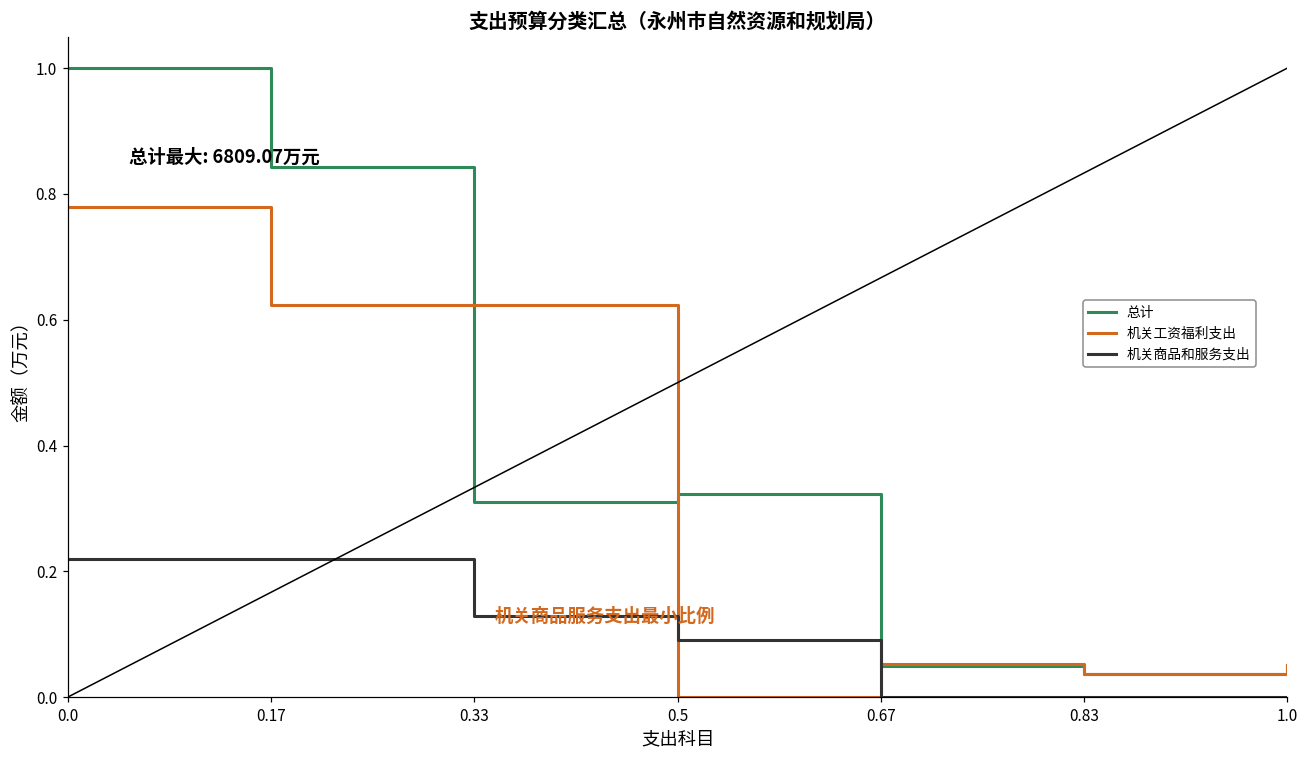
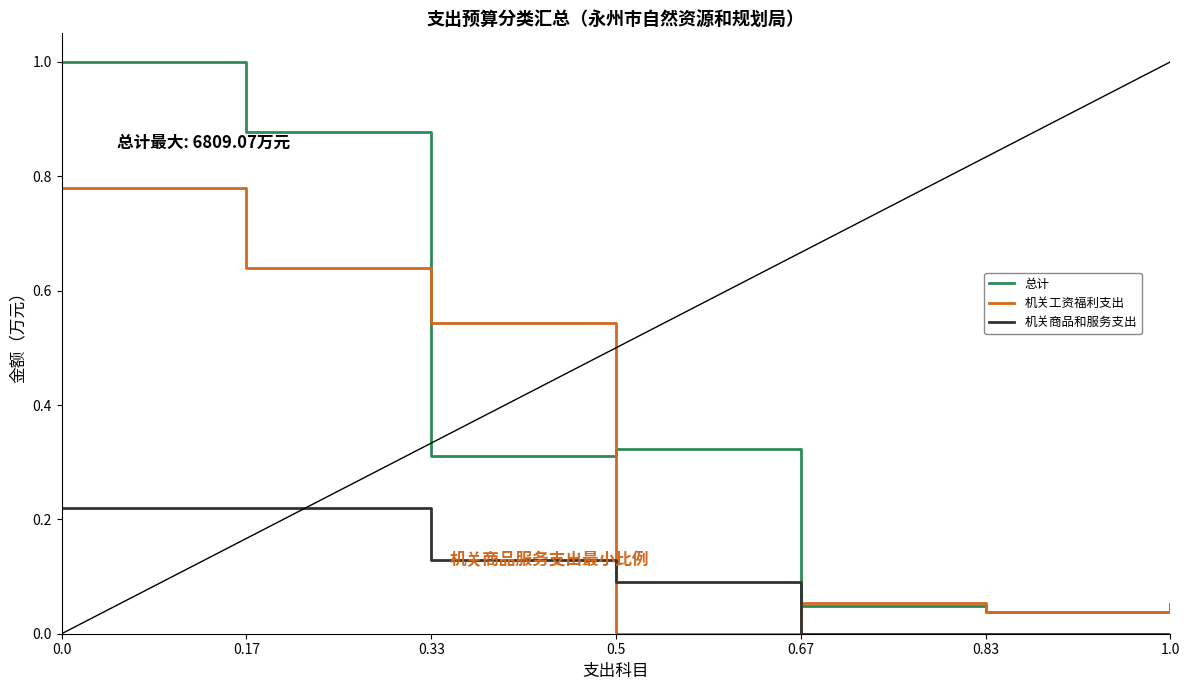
总计, 0.17: 0.84 -> 0.88
机关工资福利支出, 0.17: 0.62 -> 0.64
机关工资福利支出, 0.33: 0.62 -> 0.54
